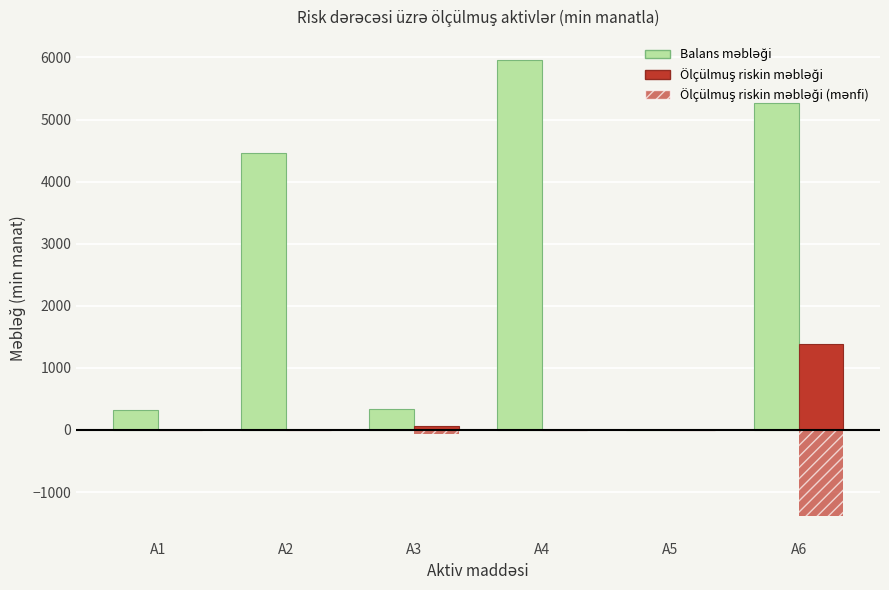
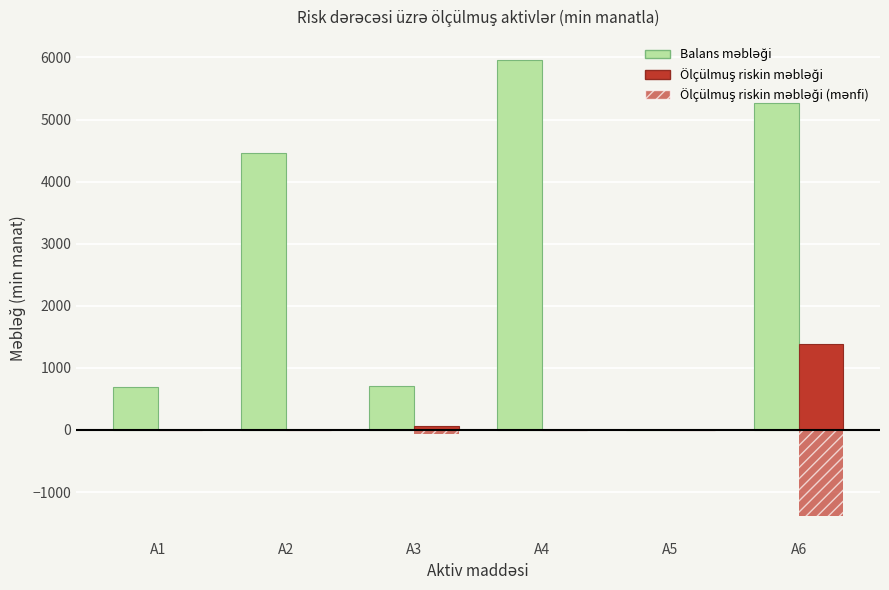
Balans məbləği, A1: 300 -> 700
Balans məbləği, A3: 300 -> 700
